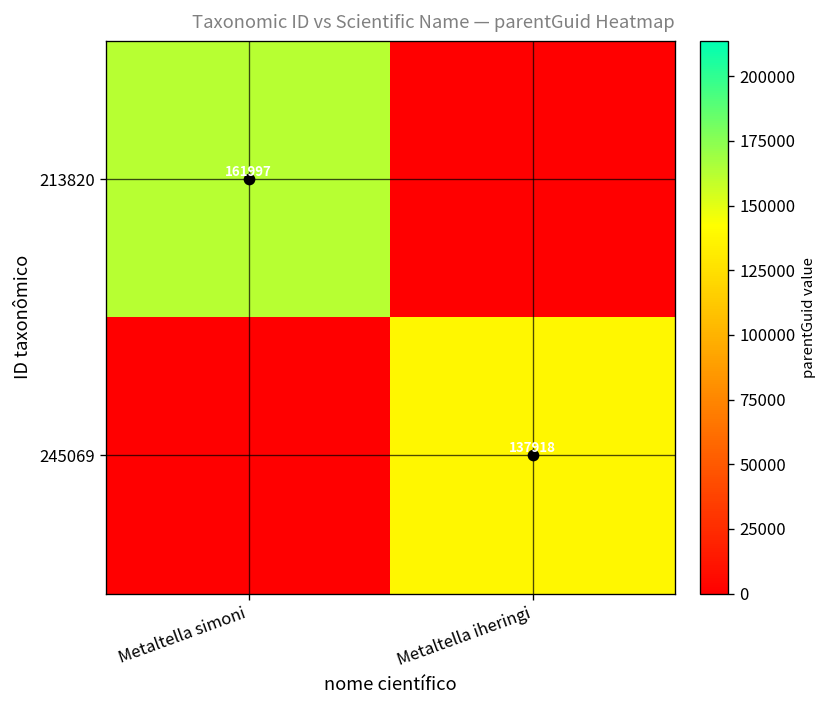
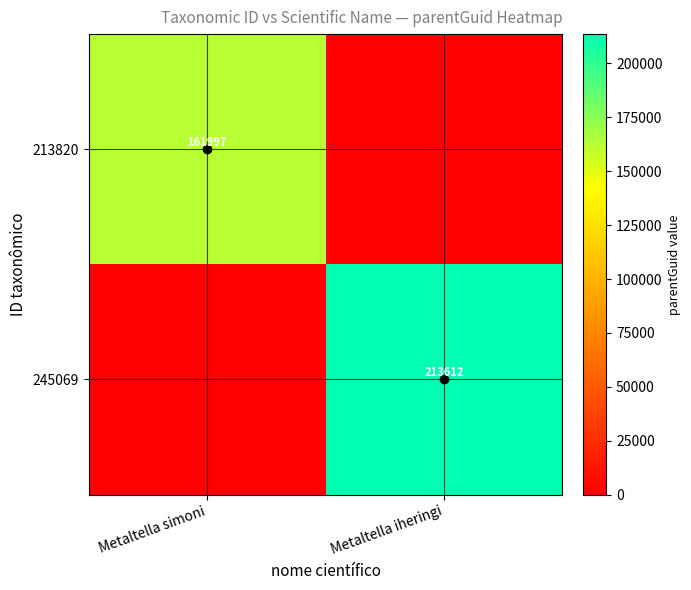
245069, Metaltella iheringi: 137918 -> 213612
